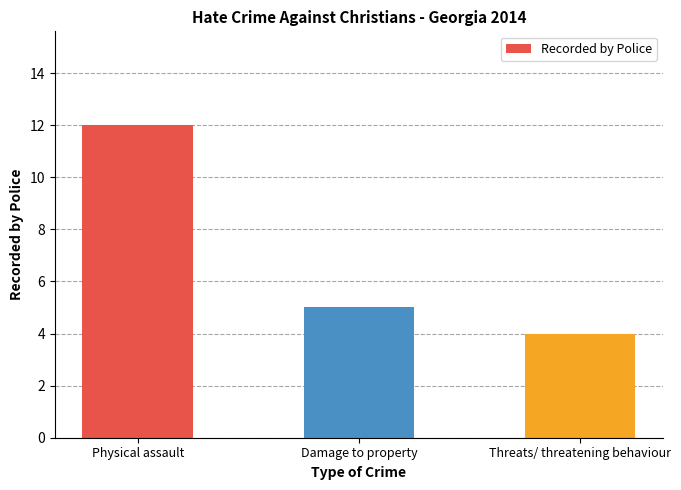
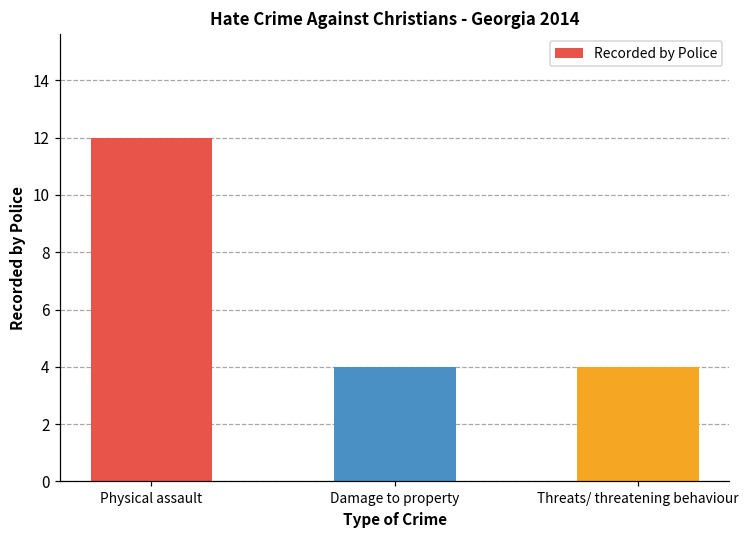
Damage to property: 5 -> 4
